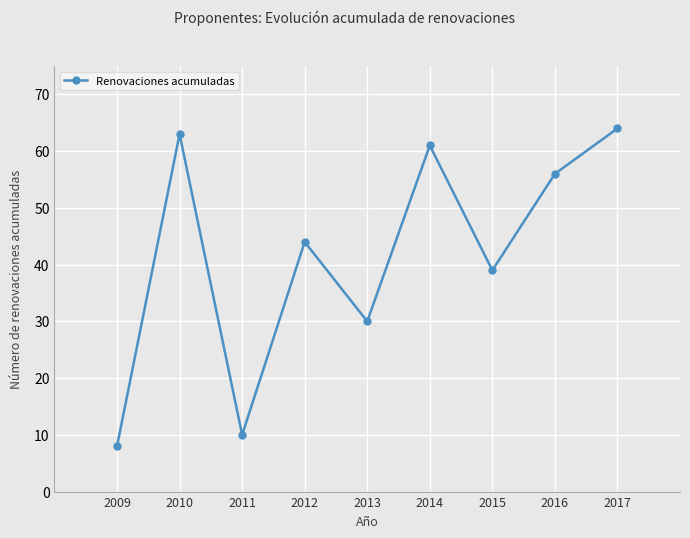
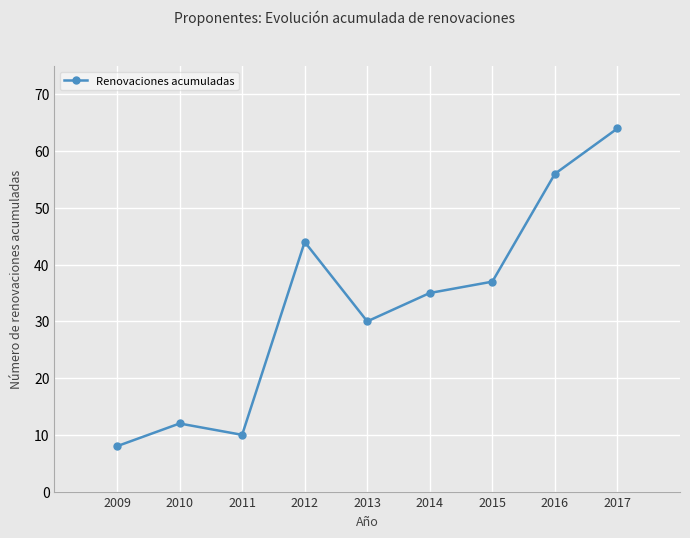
2010: 63 -> 12
2014: 61 -> 35
2015: 39 -> 37
